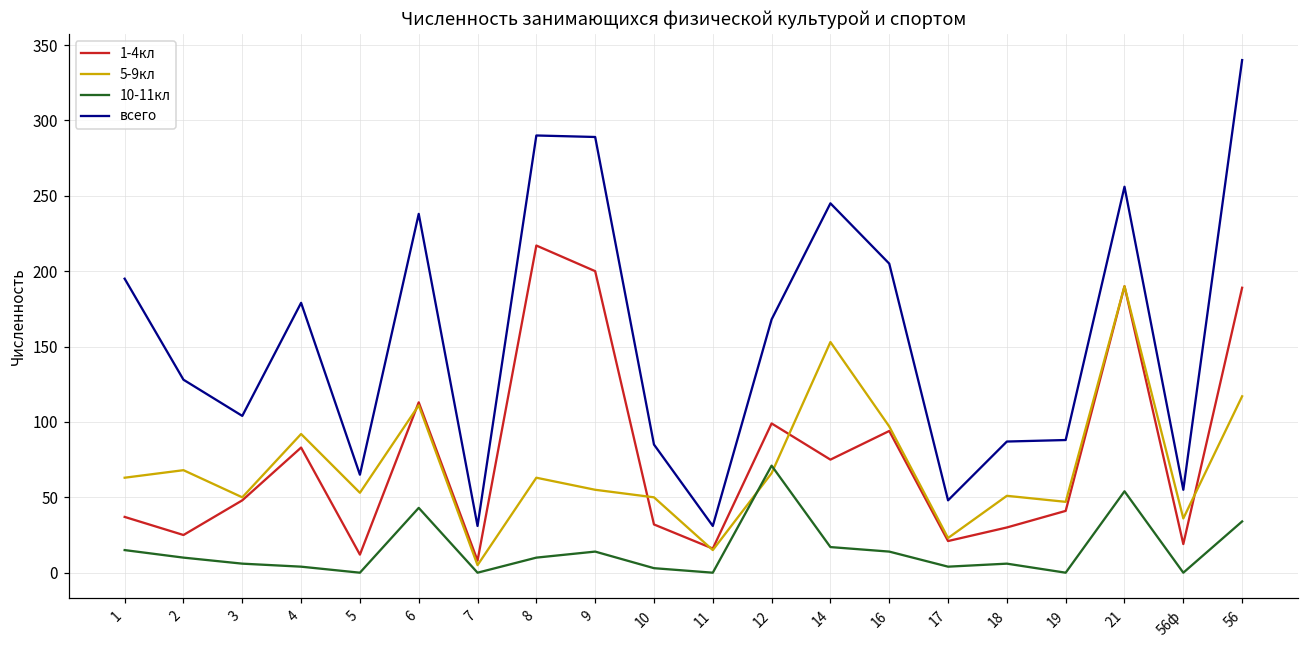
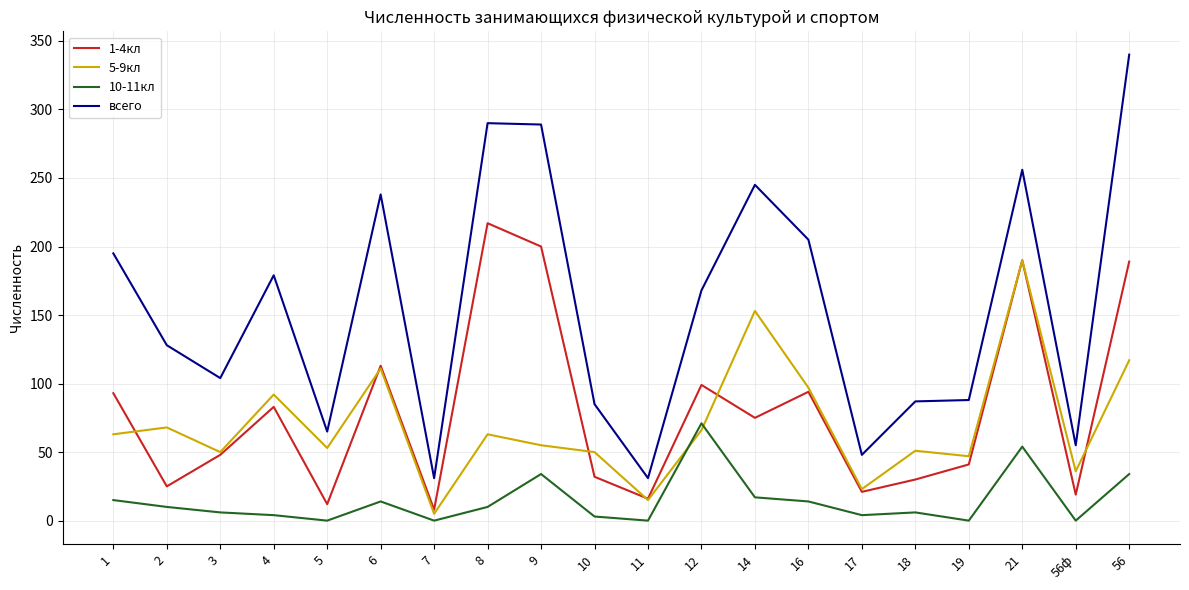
1-4кл, 1: 37 -> 93
10-11кл, 6: 43 -> 14
10-11кл, 9: 14 -> 34
